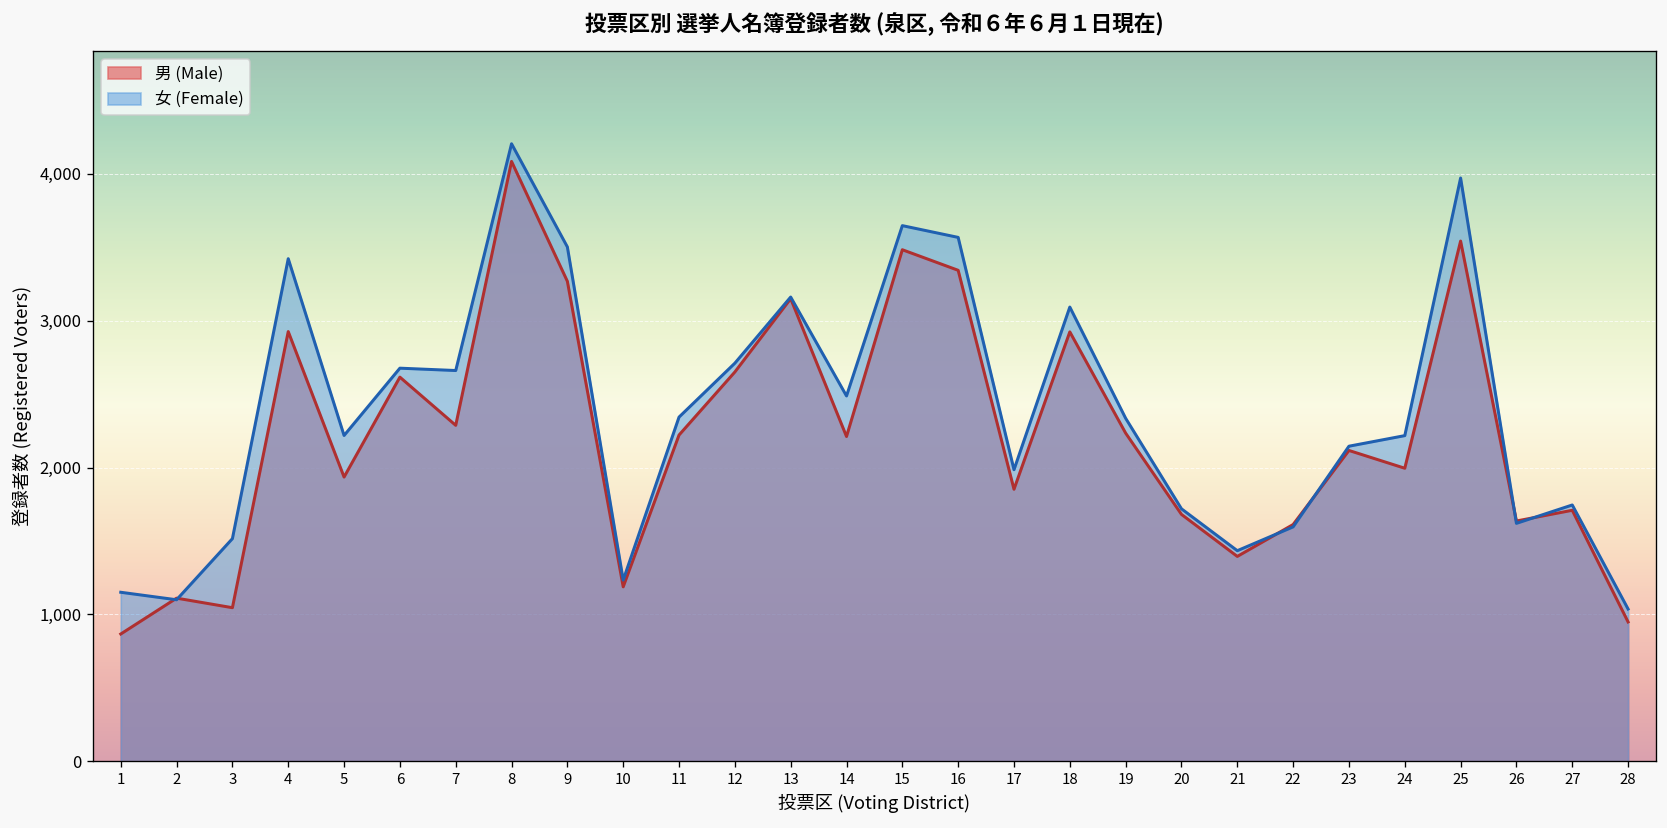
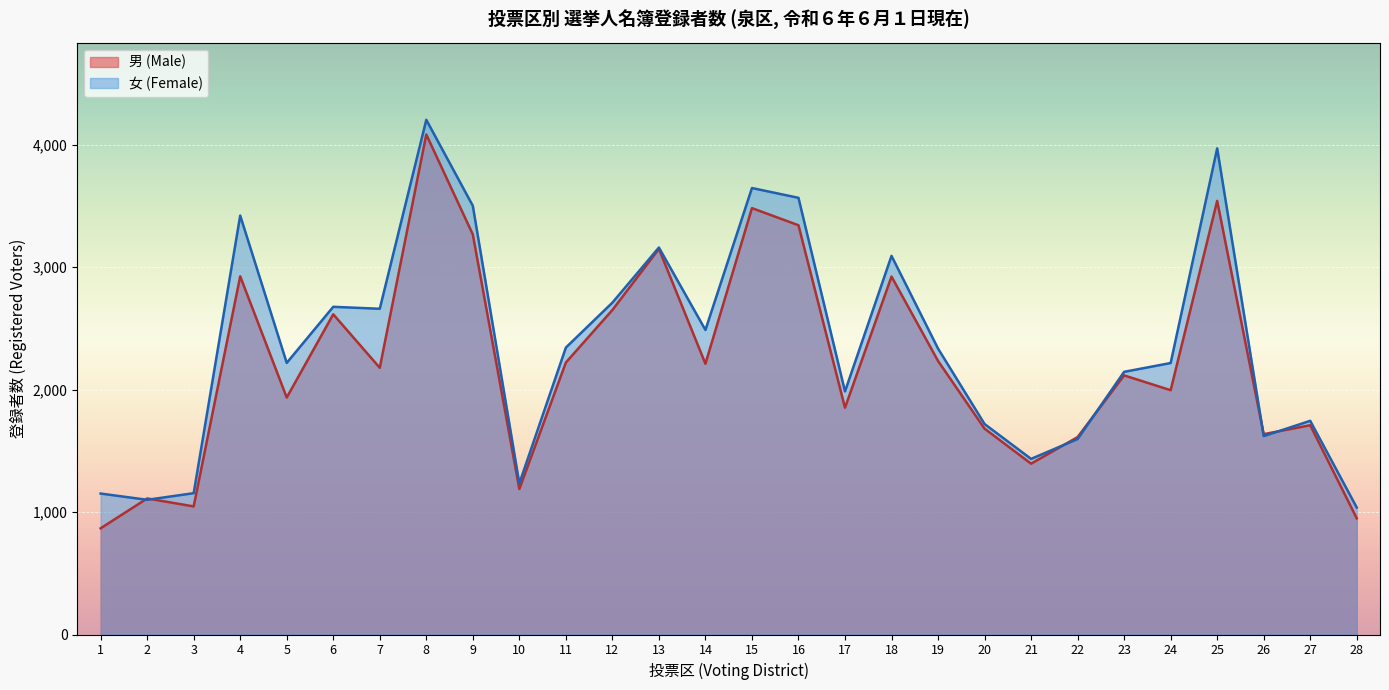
女 (Female), 3: 1,520 -> 1,150
男 (Male), 7: 2,290 -> 2,180
